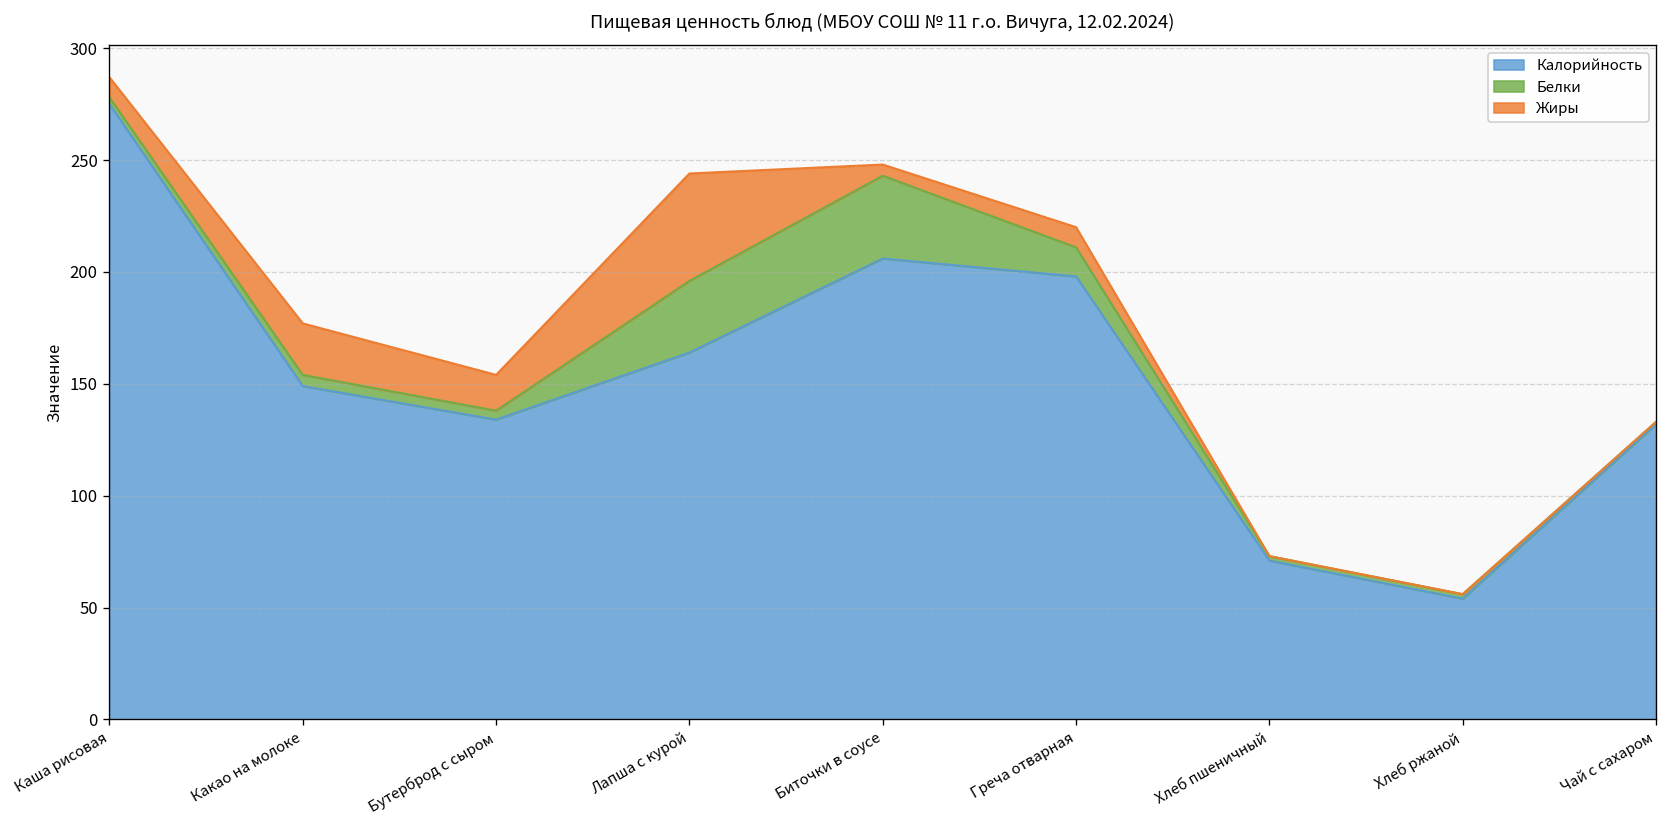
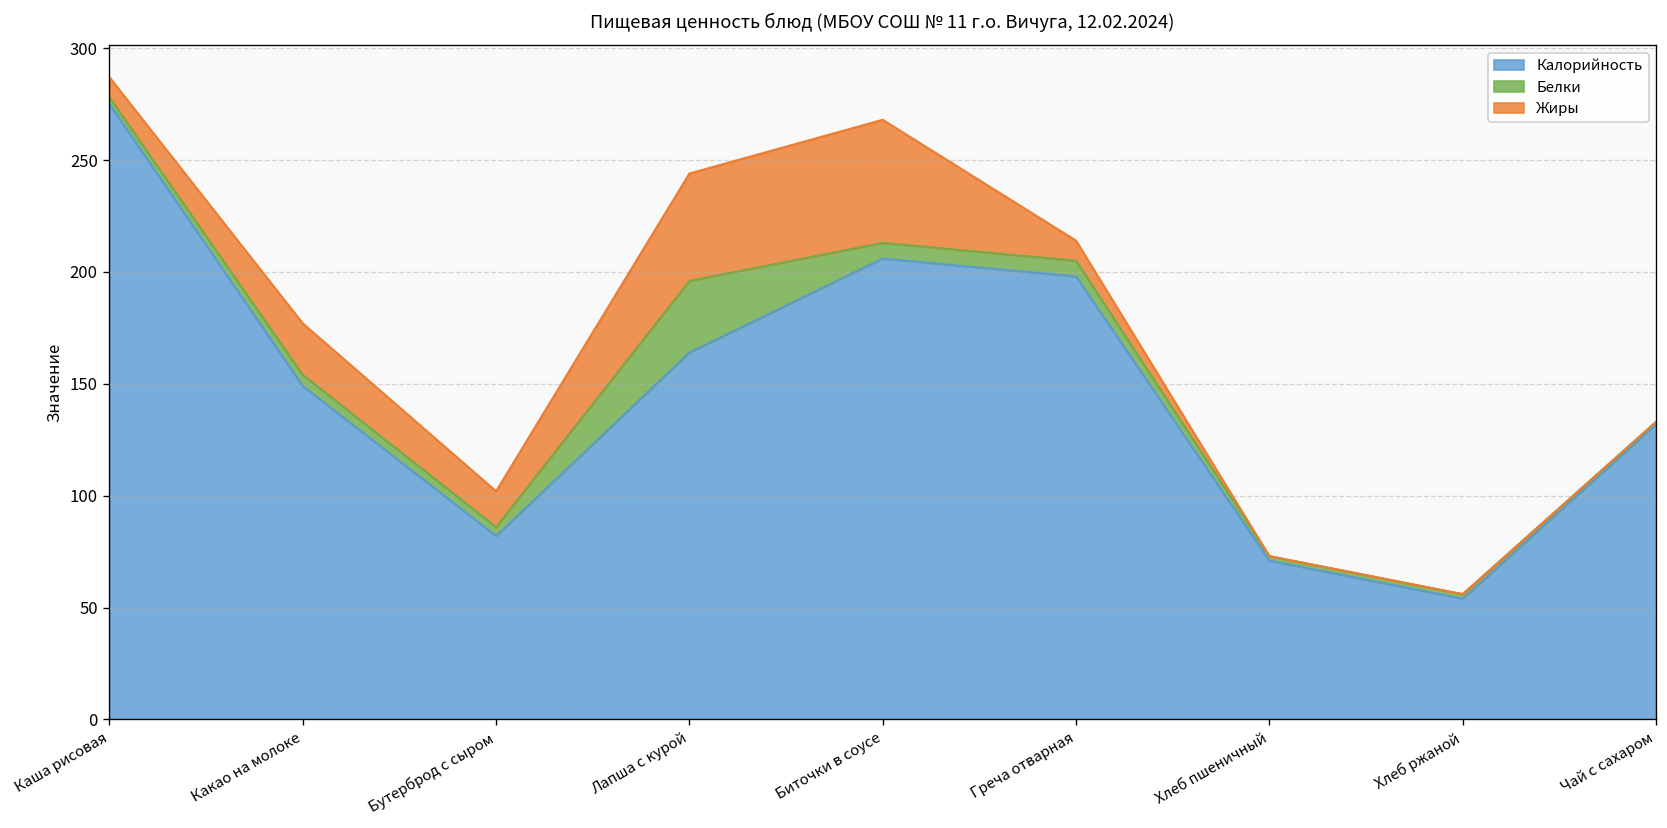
Калорийность, Бутерброд с сыром: 134 -> 82
Белки, Биточки в соусе: 37 -> 7
Жиры, Биточки в соусе: 5 -> 55
Белки, Греча отварная: 13 -> 7
